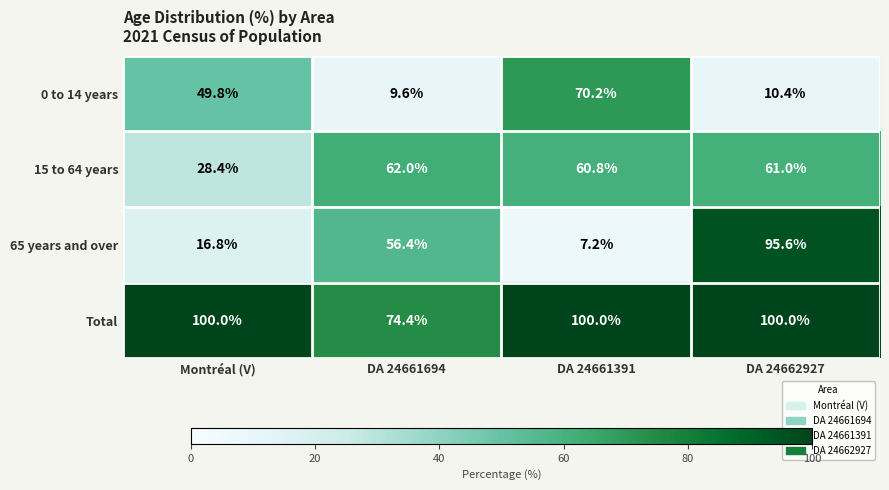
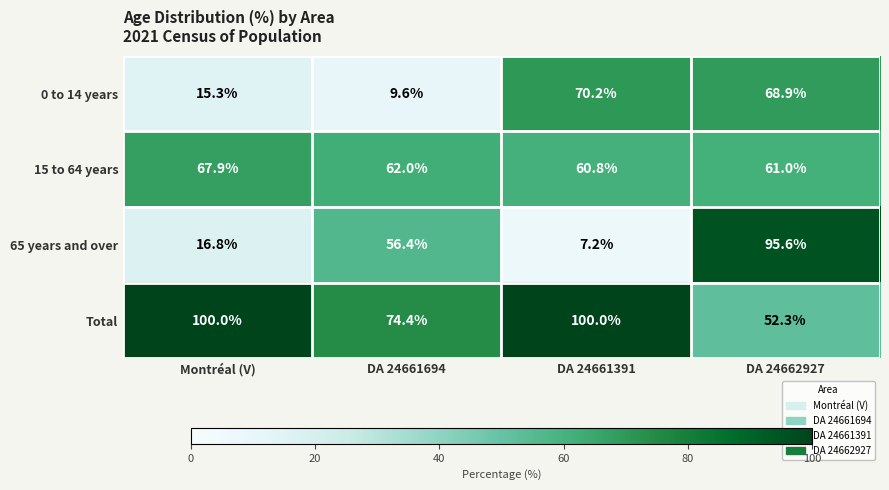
0 to 14 years, Montréal (V): 49.8% -> 15.3%
0 to 14 years, DA 24662927: 10.4% -> 68.9%
15 to 64 years, Montréal (V): 28.4% -> 67.9%
Total, DA 24662927: 100.0% -> 52.3%
